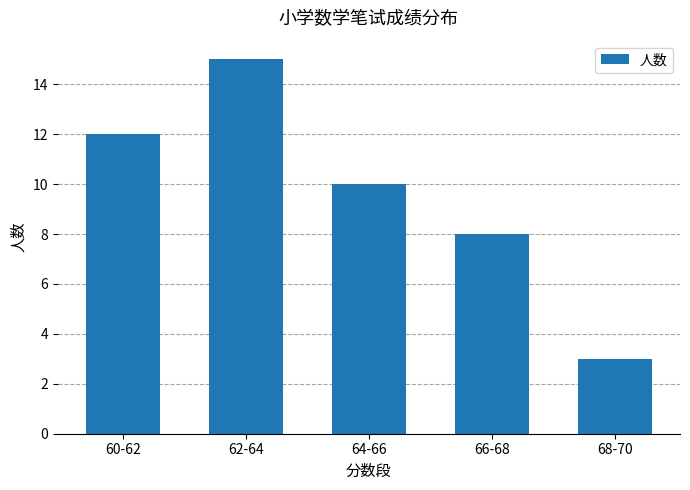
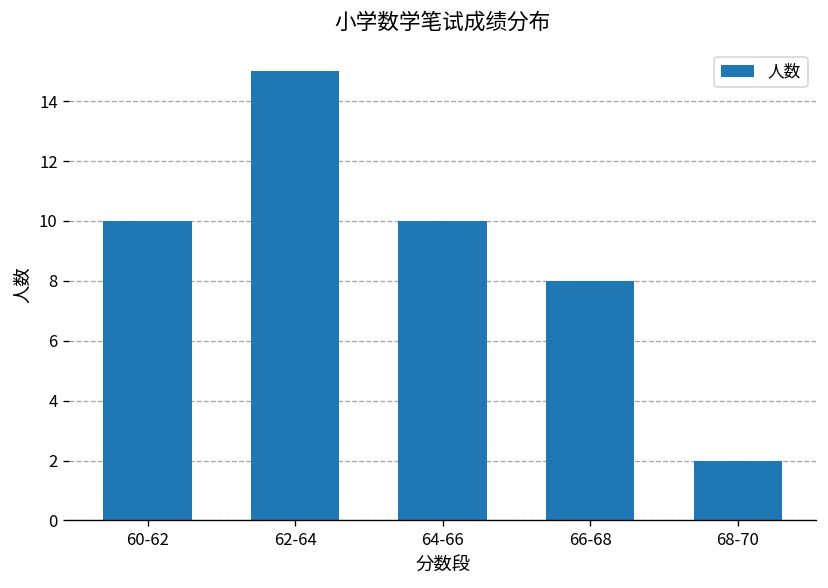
60-62: 12 -> 10
68-70: 3 -> 2
